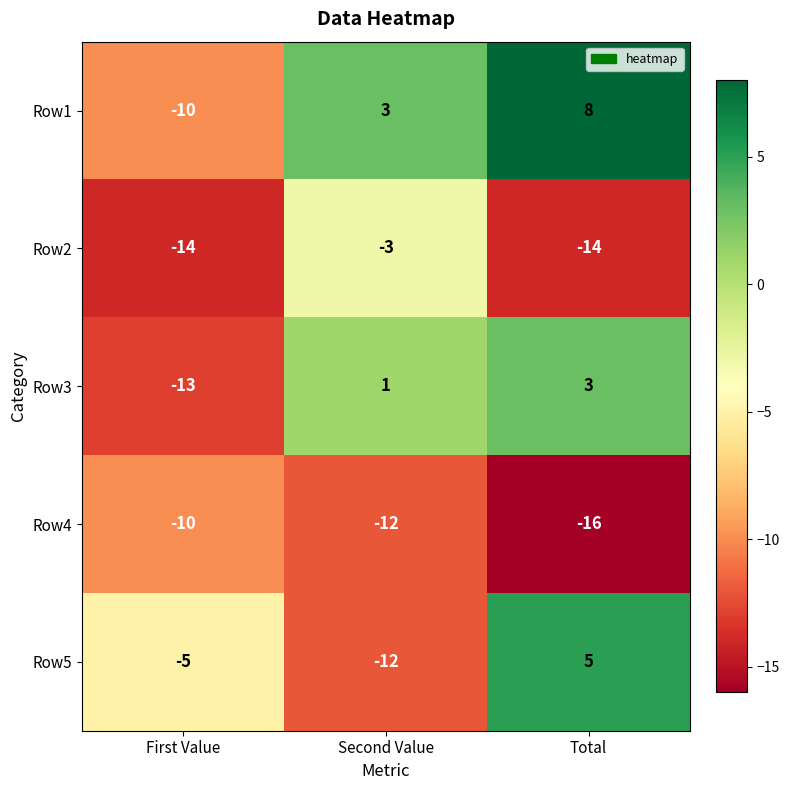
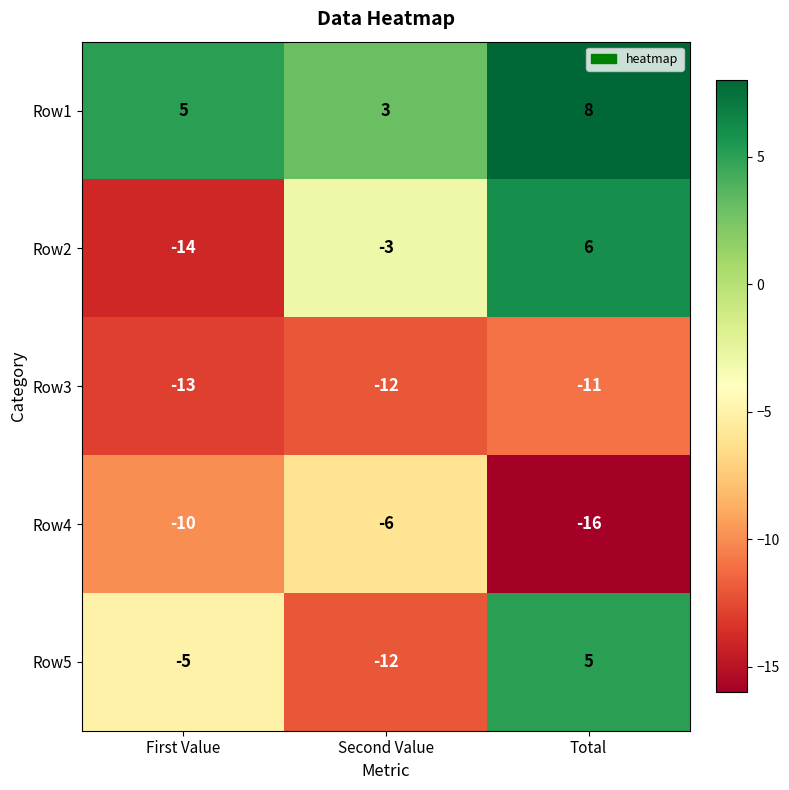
Row1, First Value: -10 -> 5
Row2, Total: -14 -> 6
Row3, Second Value: 1 -> -12
Row3, Total: 3 -> -11
Row4, Second Value: -12 -> -6
